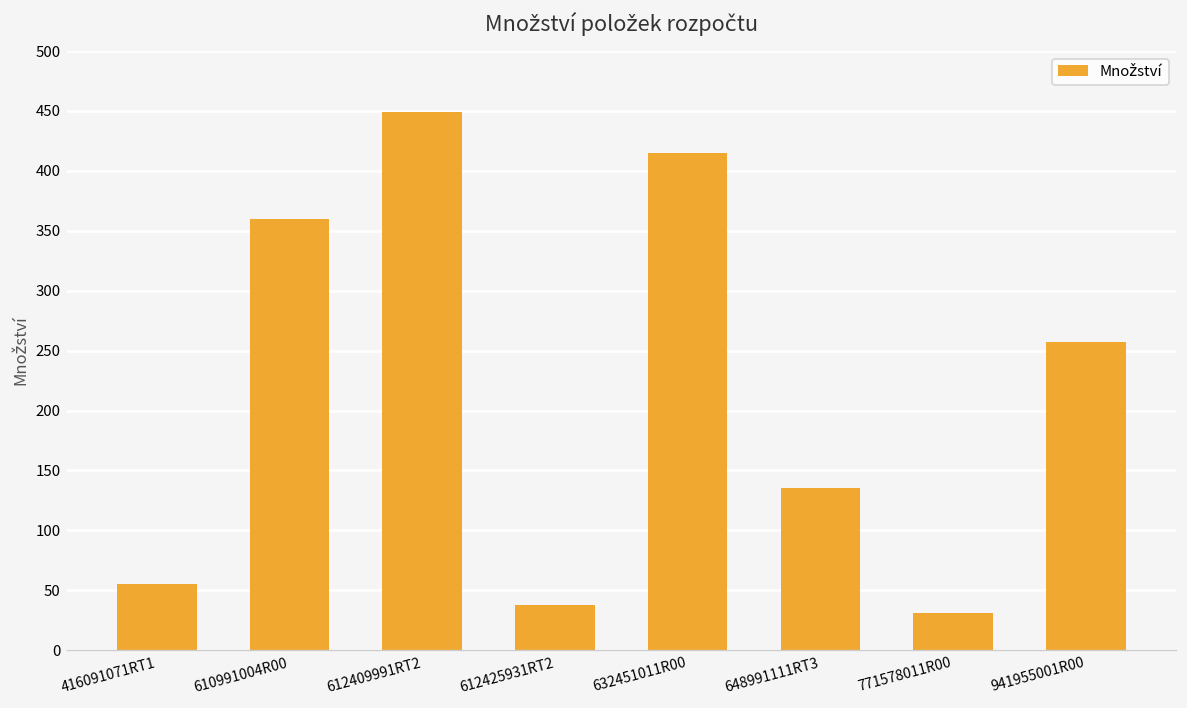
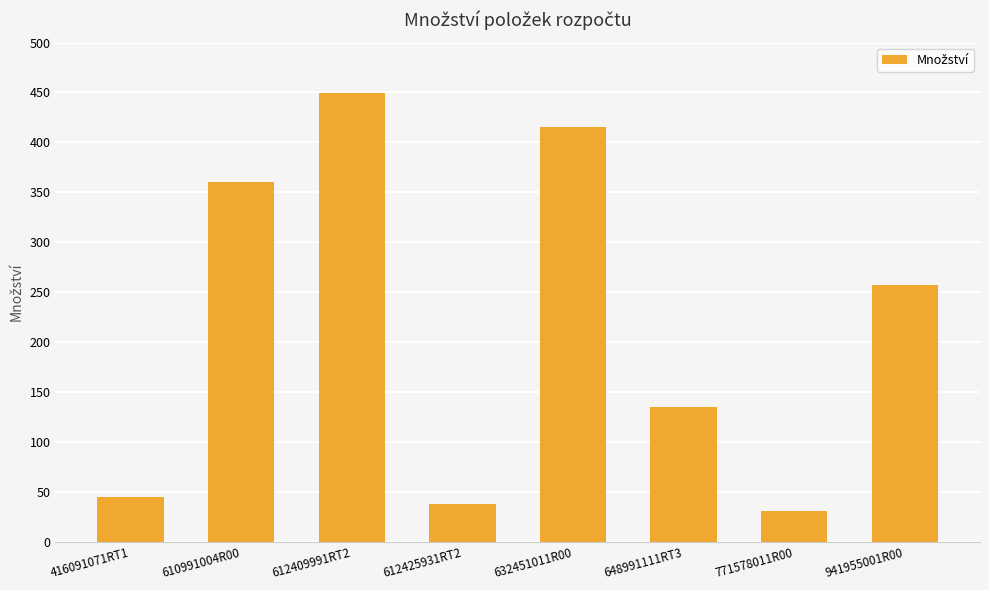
416091071RT1: 60 -> 50
